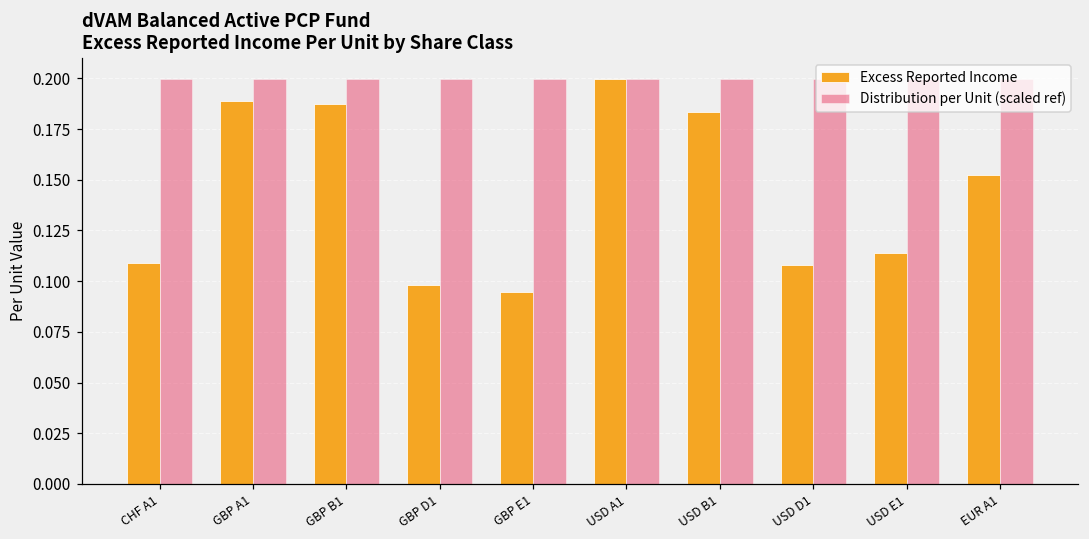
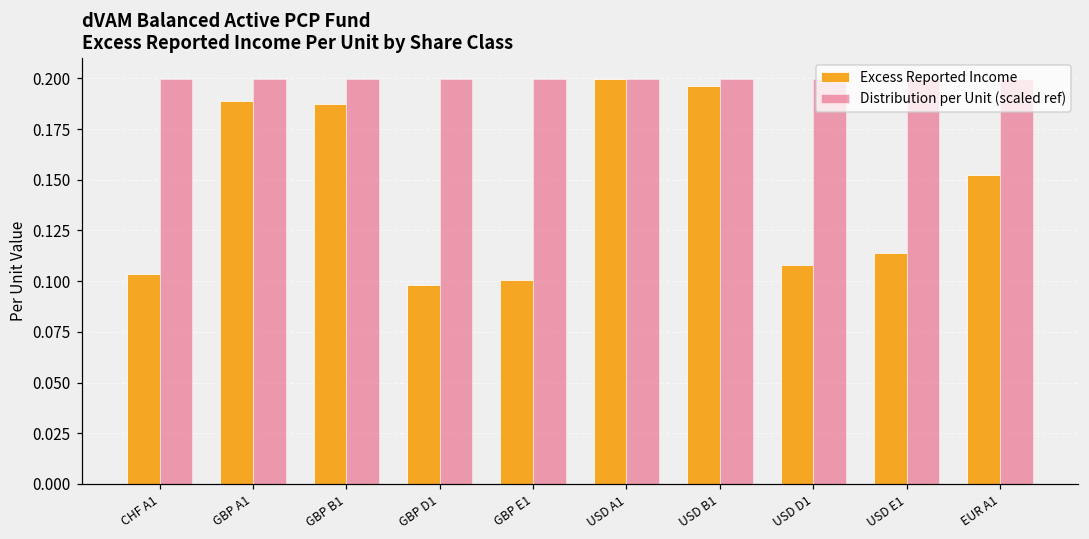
Excess Reported Income, CHF A1: 0.109 -> 0.104
Excess Reported Income, GBP E1: 0.095 -> 0.101
Excess Reported Income, USD B1: 0.183 -> 0.196
